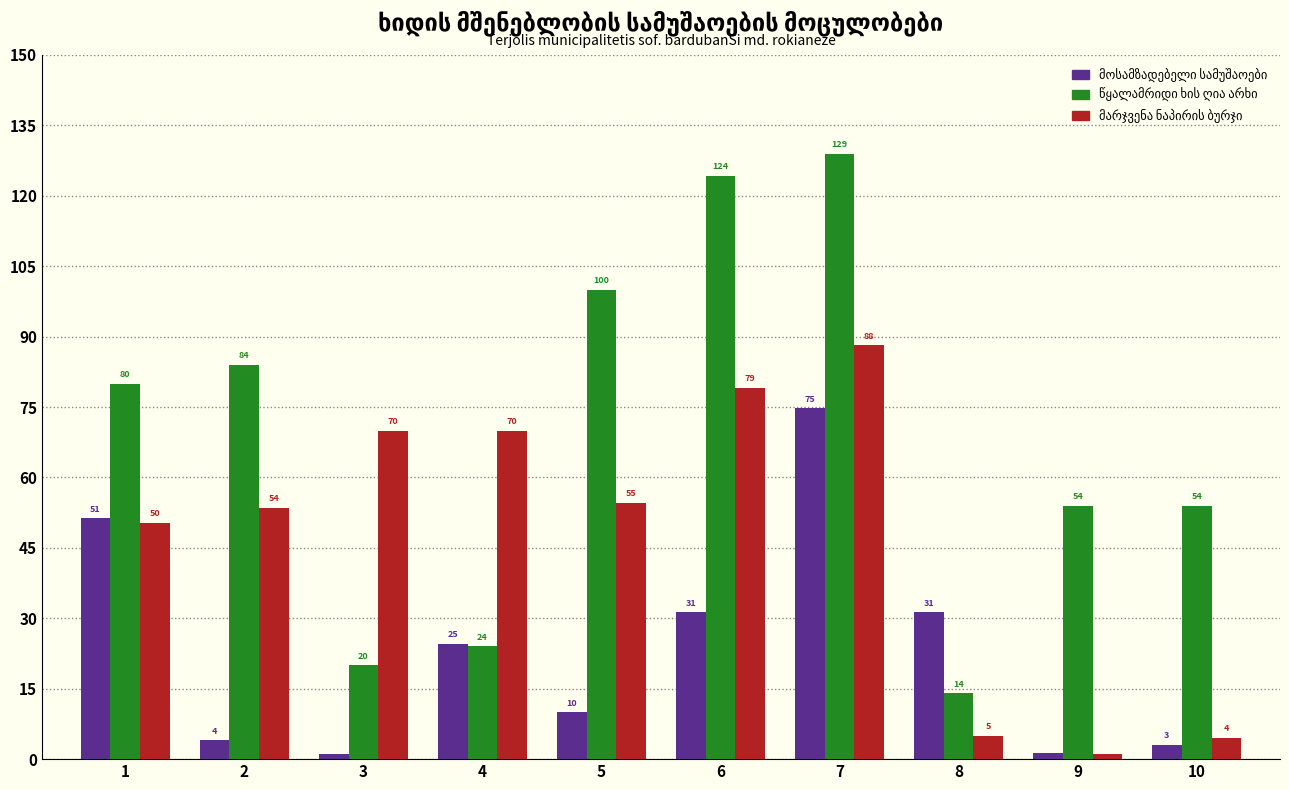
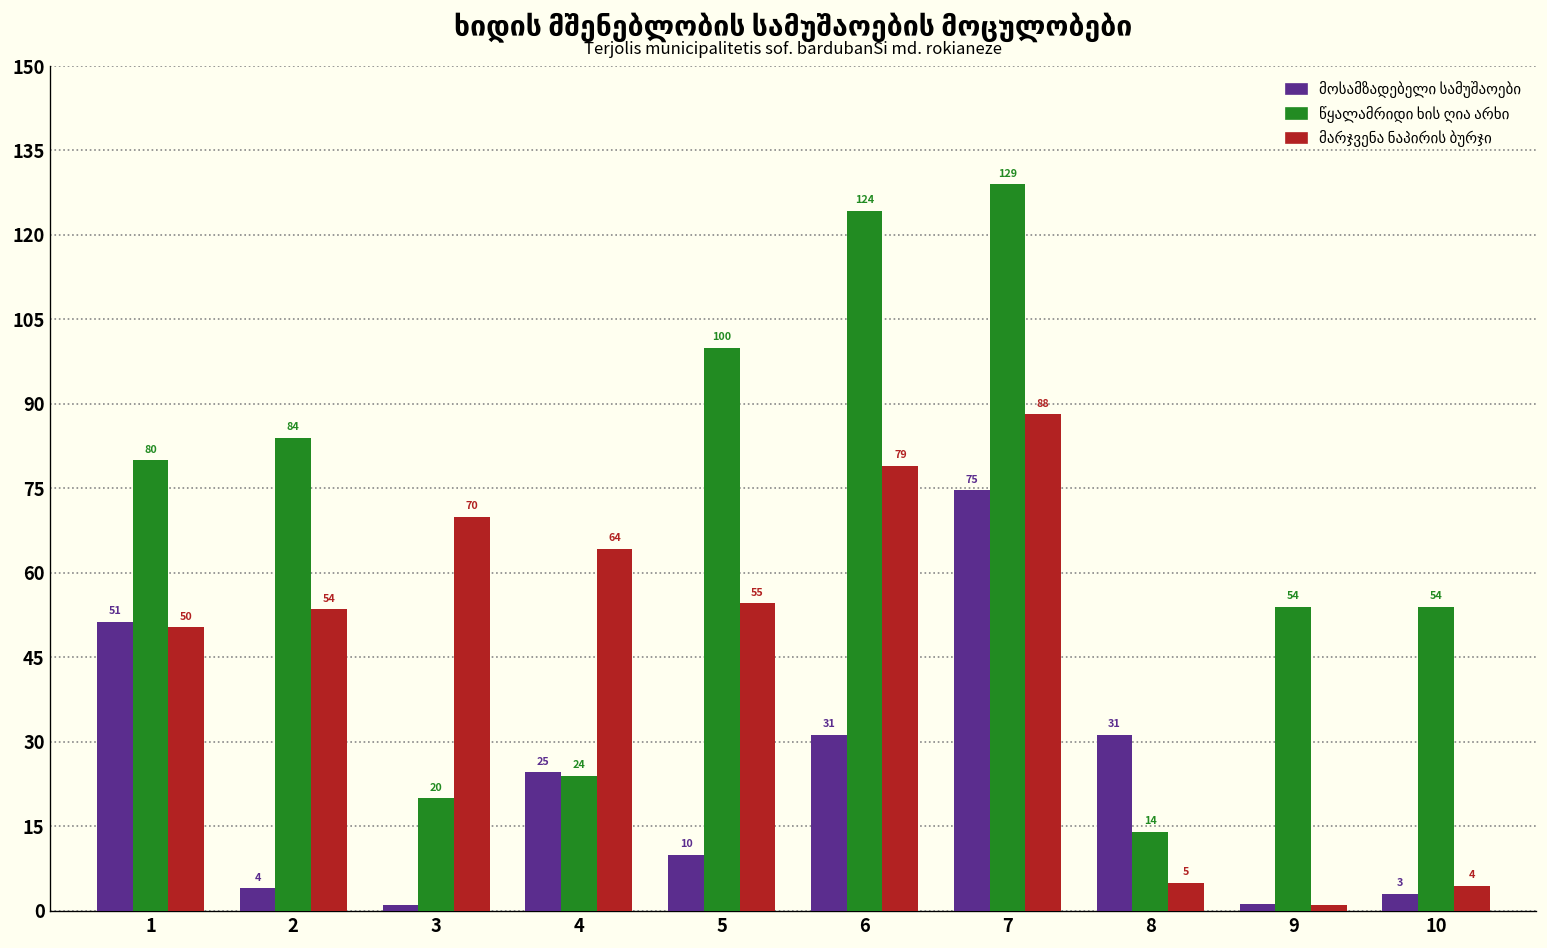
მარჯვენა ნაპირის ბურჯი, 4: 70 -> 64
